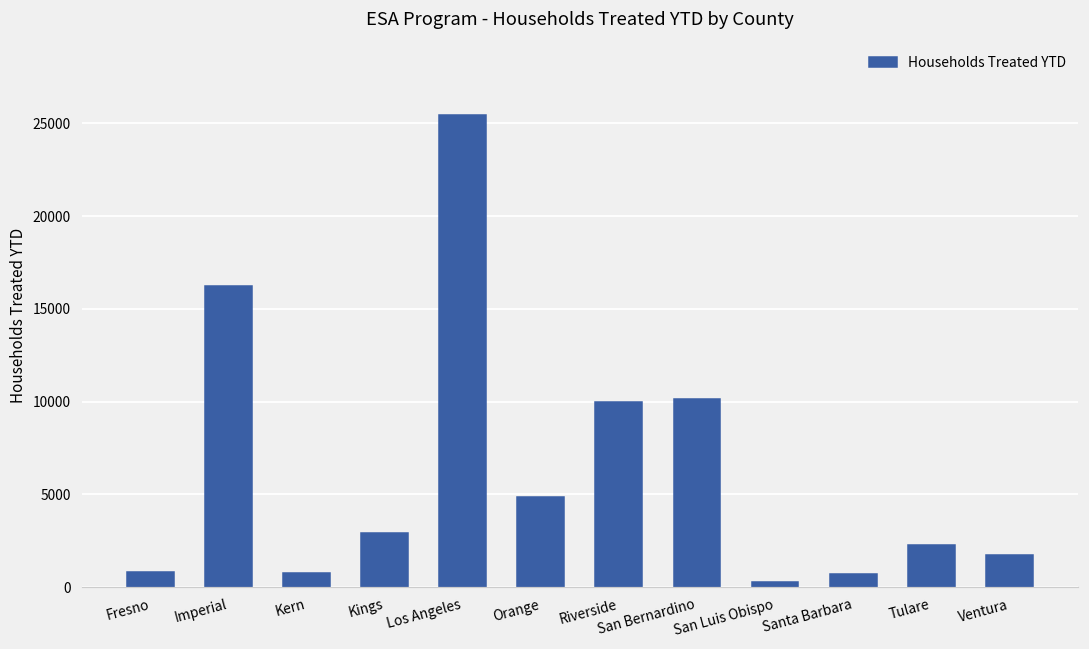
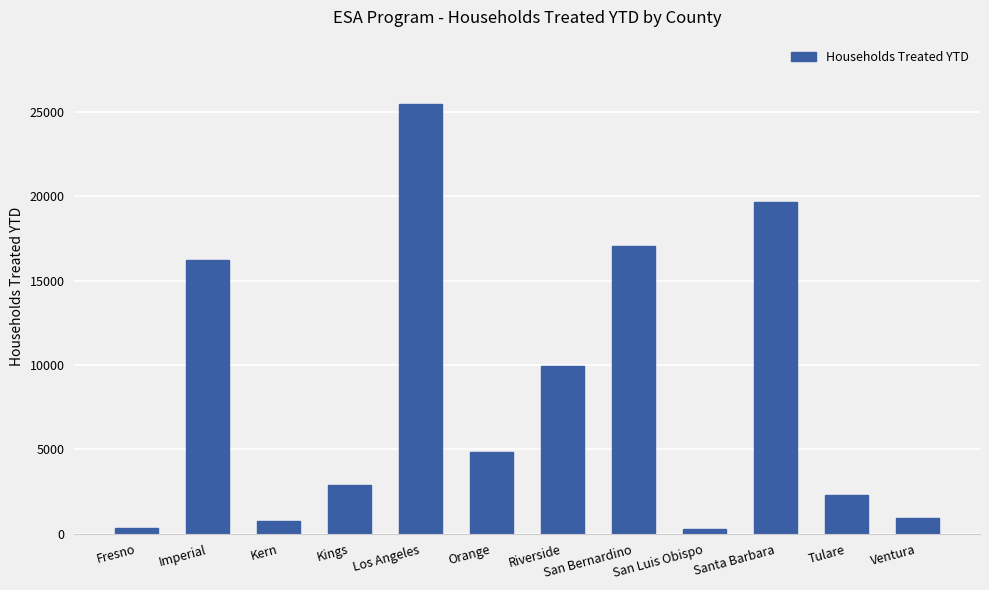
Fresno: 800 -> 300
San Bernardino: 10100 -> 17100
Santa Barbara: 700 -> 19700
Ventura: 1700 -> 900
